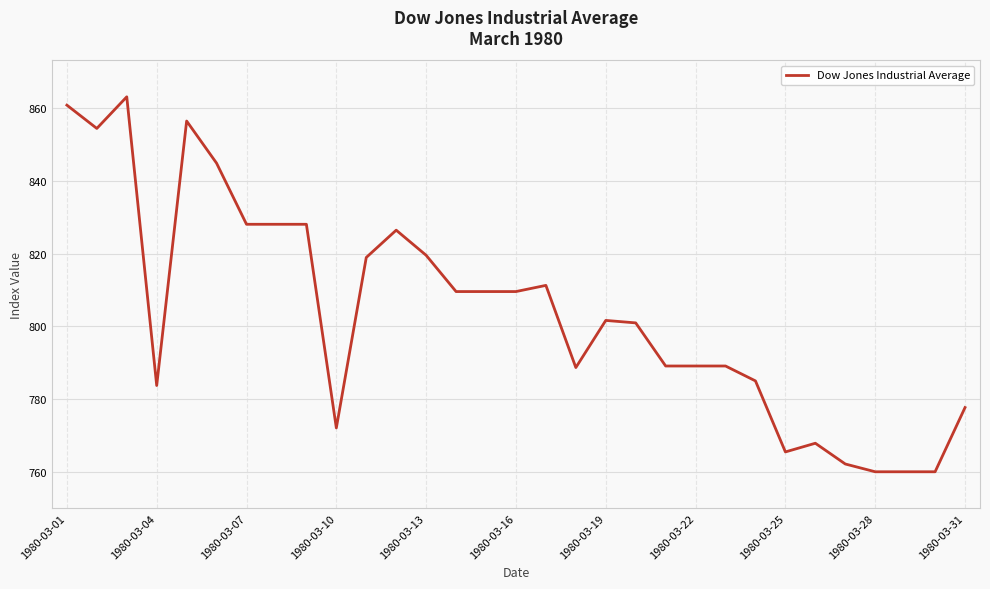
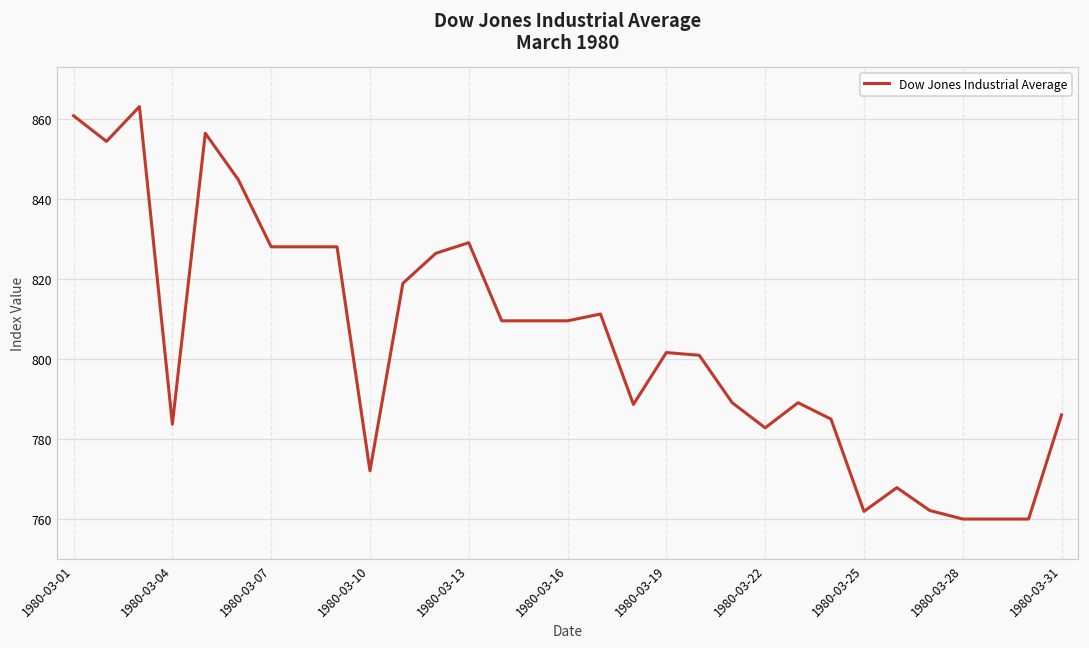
1980-03-13: 820 -> 829
1980-03-22: 789 -> 783
1980-03-25: 765 -> 762
1980-03-31: 778 -> 786
